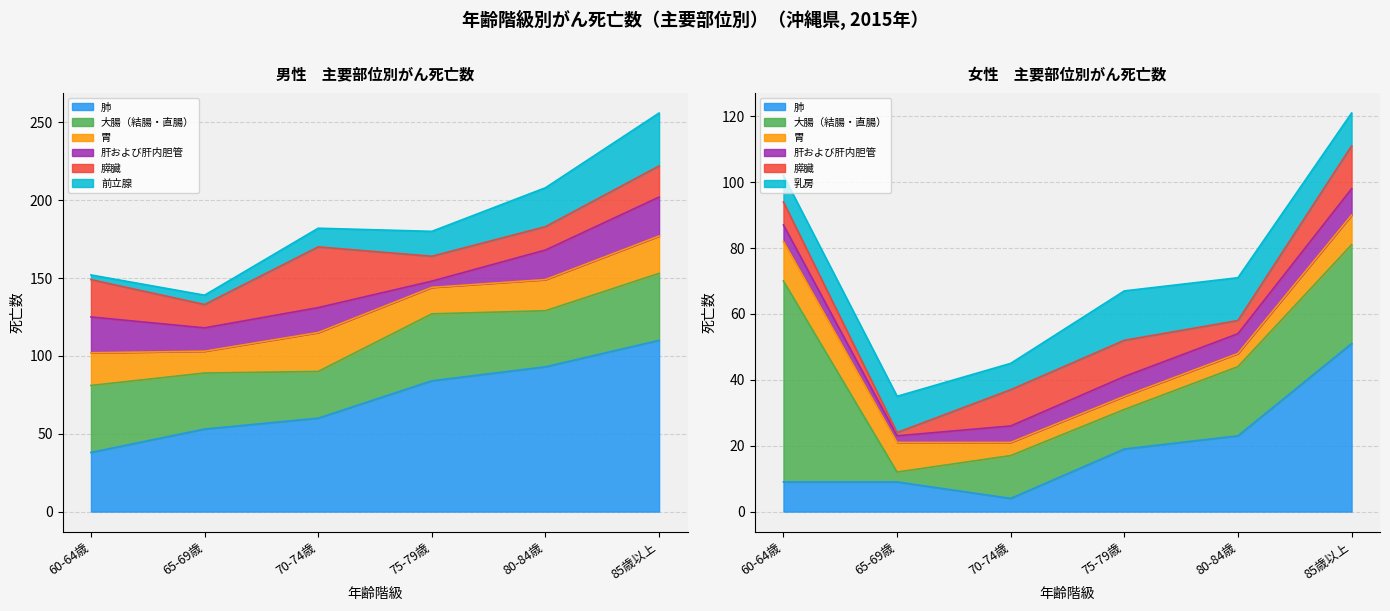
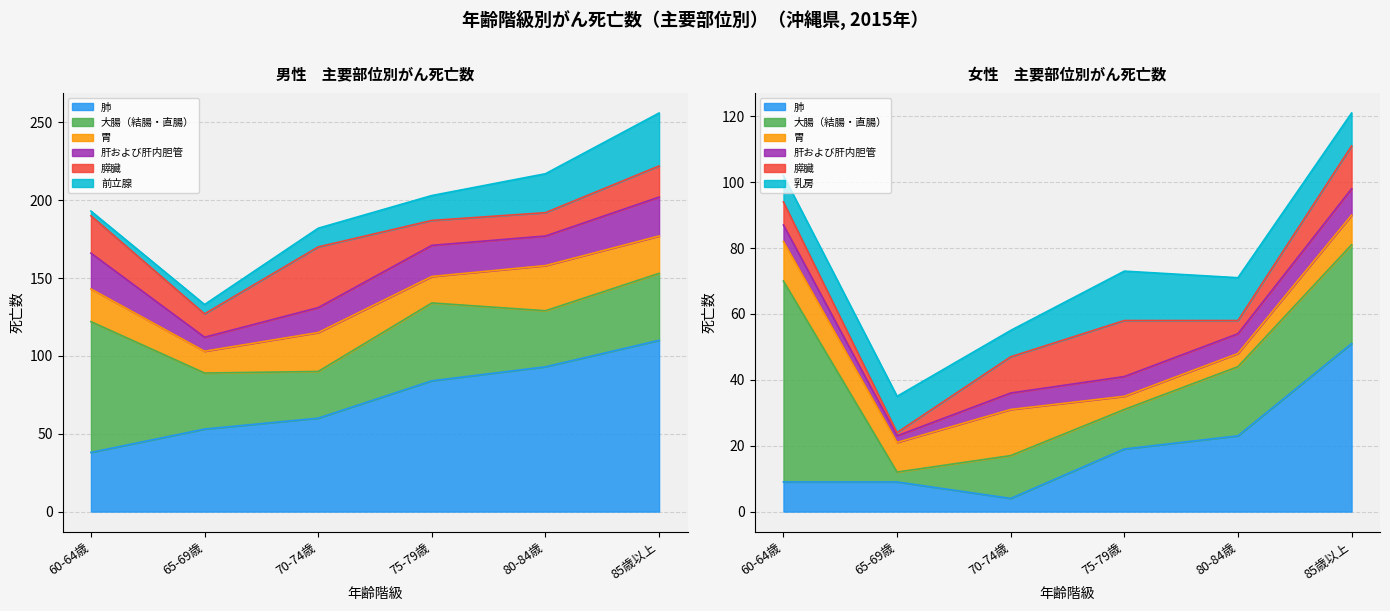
男性 主要部位別がん死亡数, 大腸（結腸・直腸）, 60-64歳: 43 -> 84
男性 主要部位別がん死亡数, 肝および肝内胆管, 65-69歳: 15 -> 9
男性 主要部位別がん死亡数, 大腸（結腸・直腸）, 75-79歳: 43 -> 50
男性 主要部位別がん死亡数, 肝および肝内胆管, 75-79歳: 4 -> 20
男性 主要部位別がん死亡数, 胃, 80-84歳: 20 -> 29
女性 主要部位別がん死亡数, 胃, 70-74歳: 4 -> 14
女性 主要部位別がん死亡数, 膵臓, 75-79歳: 11 -> 17
